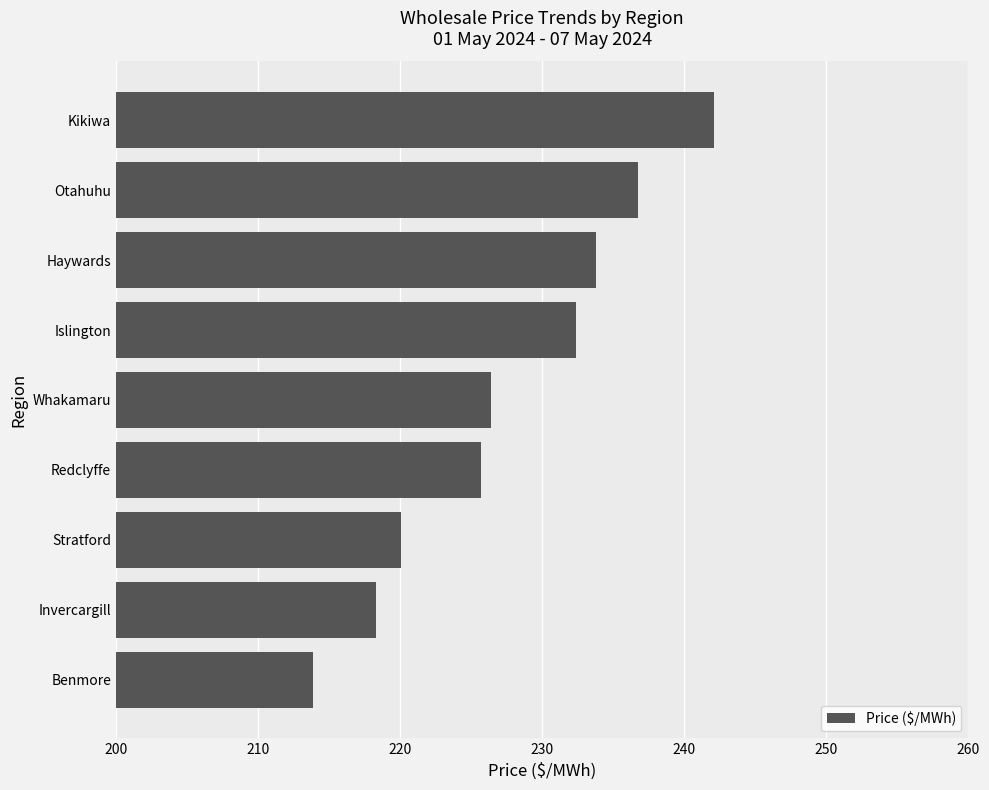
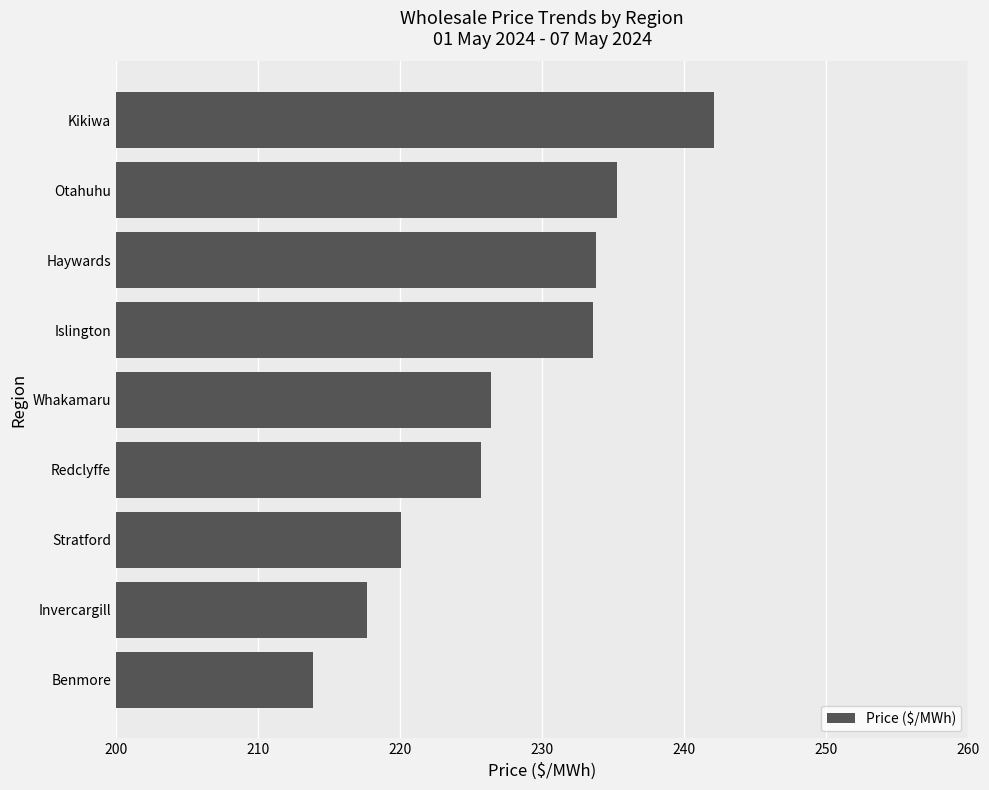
Otahuhu: 236.8 -> 235.3
Islington: 232.4 -> 233.6
Invercargill: 218.3 -> 217.6
